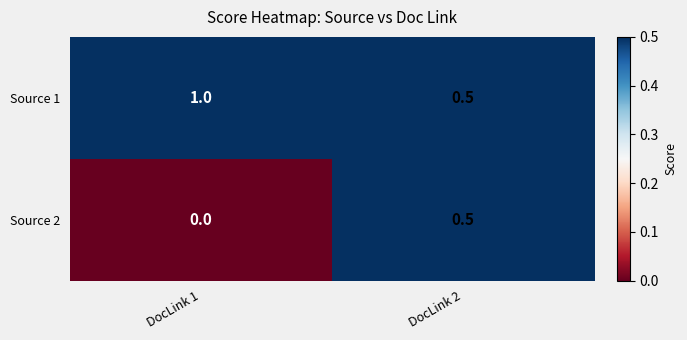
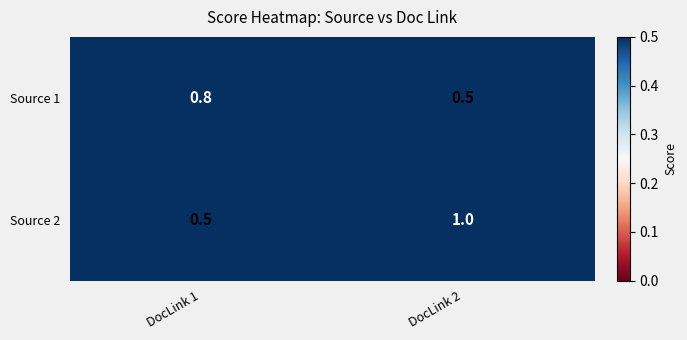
Source 1, DocLink 1: 1.0 -> 0.8
Source 2, DocLink 1: 0.0 -> 0.5
Source 2, DocLink 2: 0.5 -> 1.0
